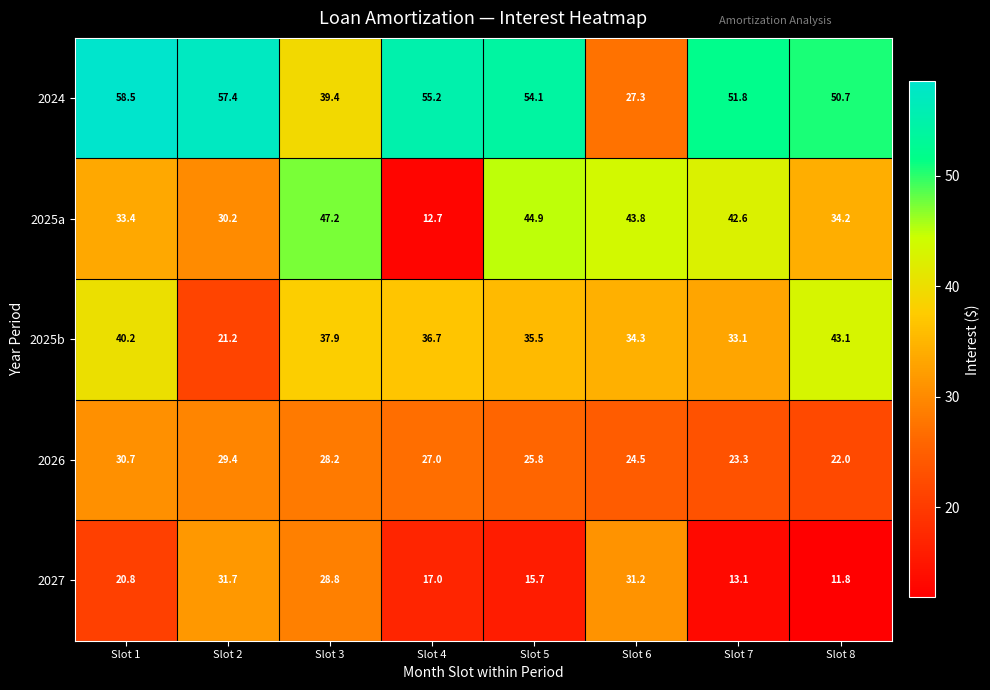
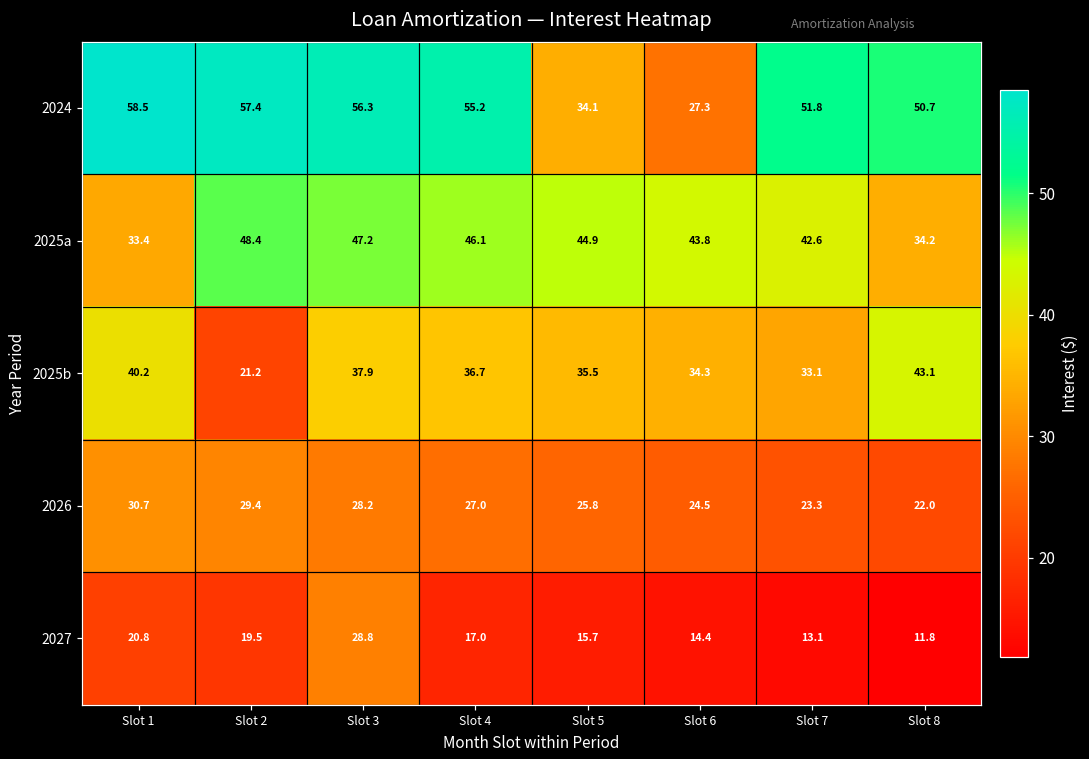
2024, Slot 3: 39.4 -> 56.3
2024, Slot 5: 54.1 -> 34.1
2025a, Slot 2: 30.2 -> 48.4
2025a, Slot 4: 12.7 -> 46.1
2027, Slot 2: 31.7 -> 19.5
2027, Slot 6: 31.2 -> 14.4
